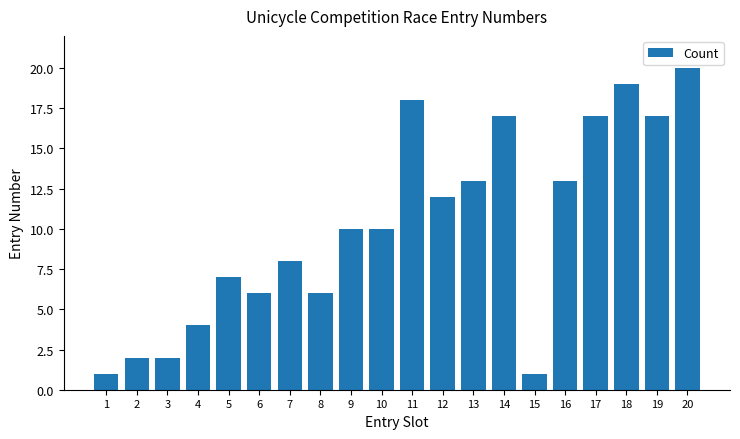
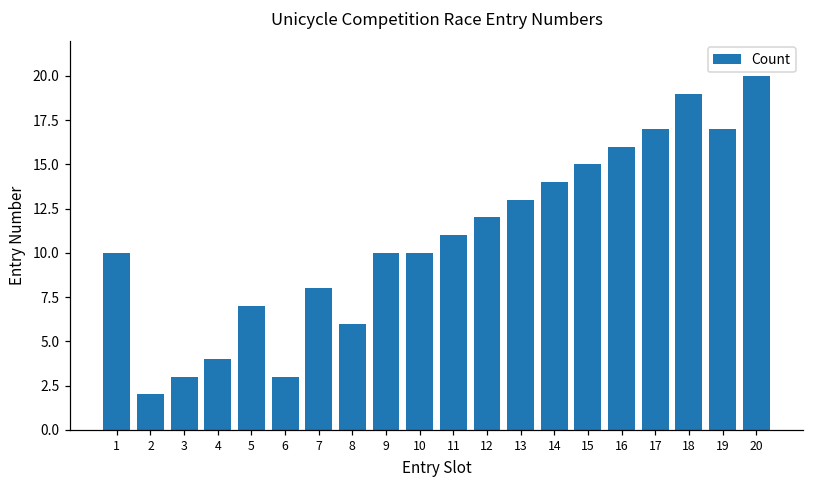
1: 1 -> 10
3: 2 -> 3
6: 6 -> 3
11: 18 -> 11
14: 17 -> 14
15: 1 -> 15
16: 13 -> 16
